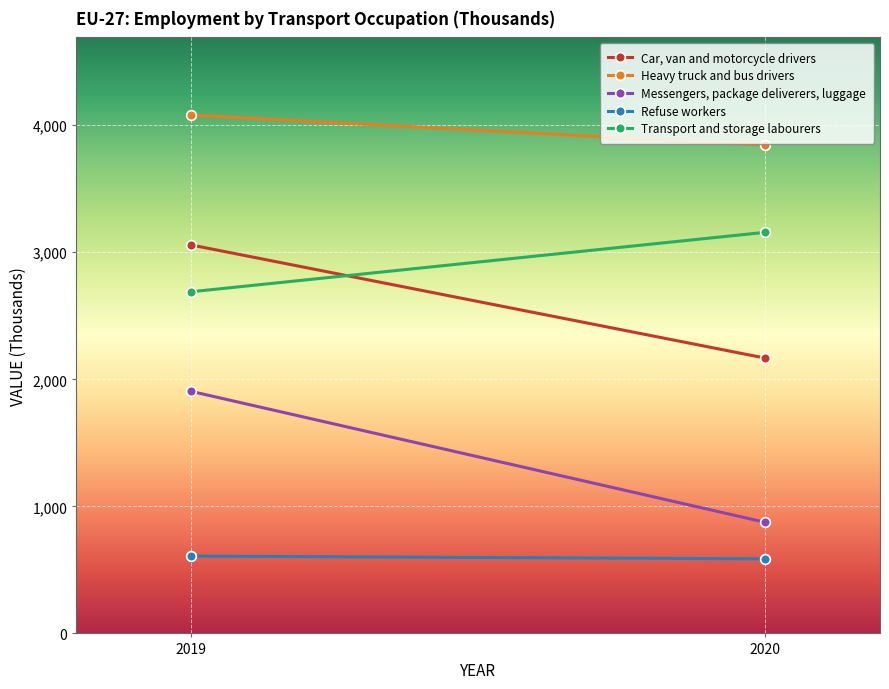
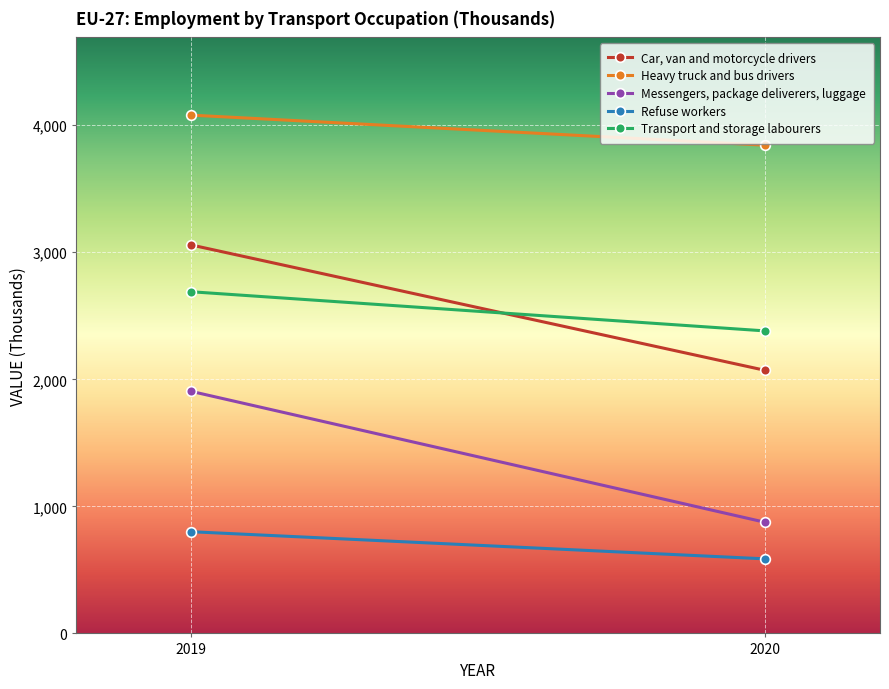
Refuse workers, 2019: 610 -> 800
Car, van and motorcycle drivers, 2020: 2,170 -> 2,070
Transport and storage labourers, 2020: 3,160 -> 2,380
